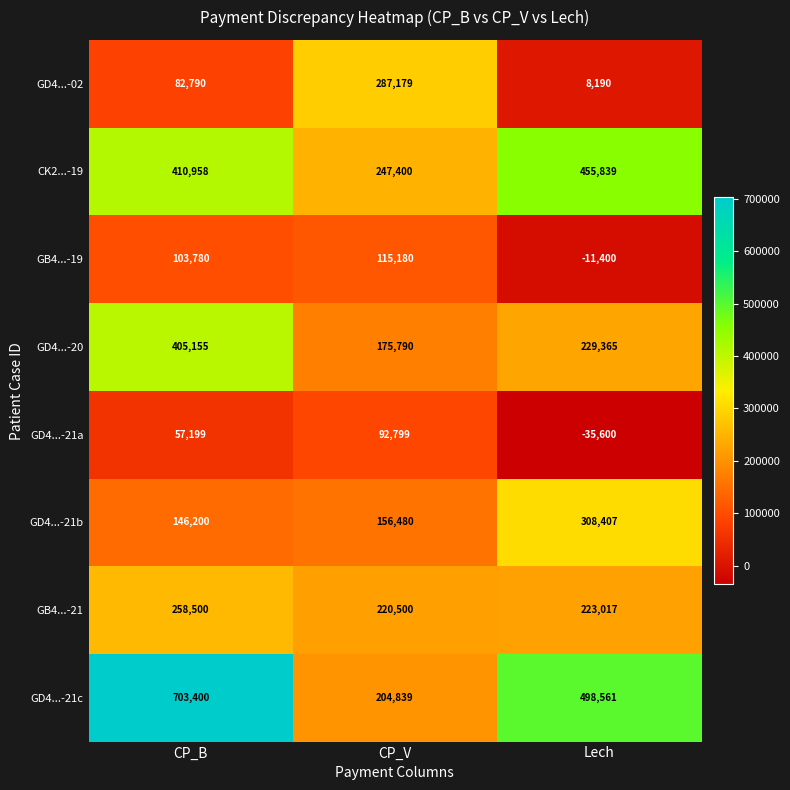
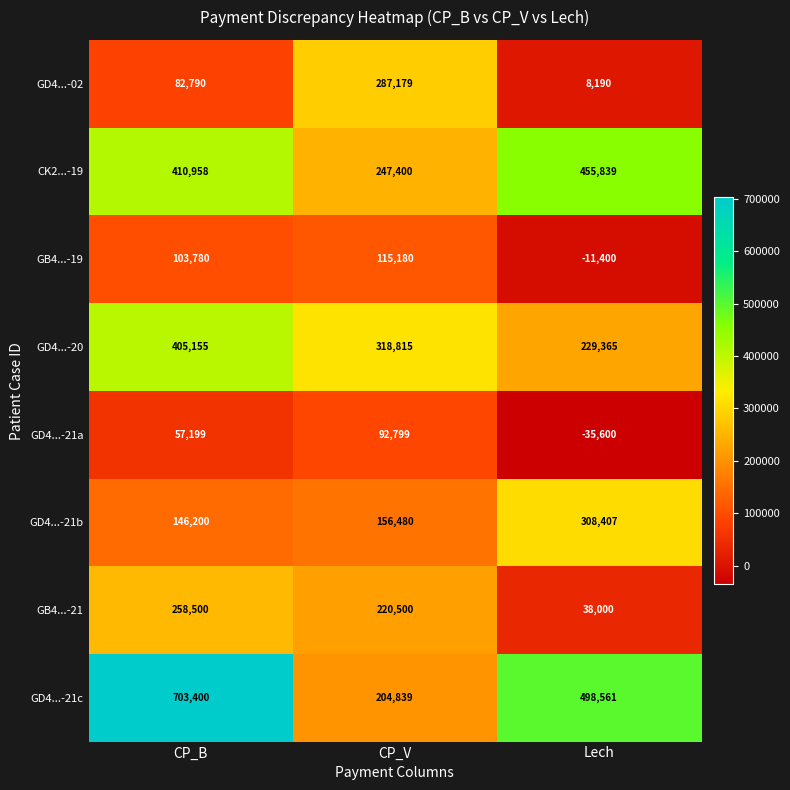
GD4...-20, CP_V: 175,790 -> 318,815
GB4...-21, Lech: 223,017 -> 38,000
